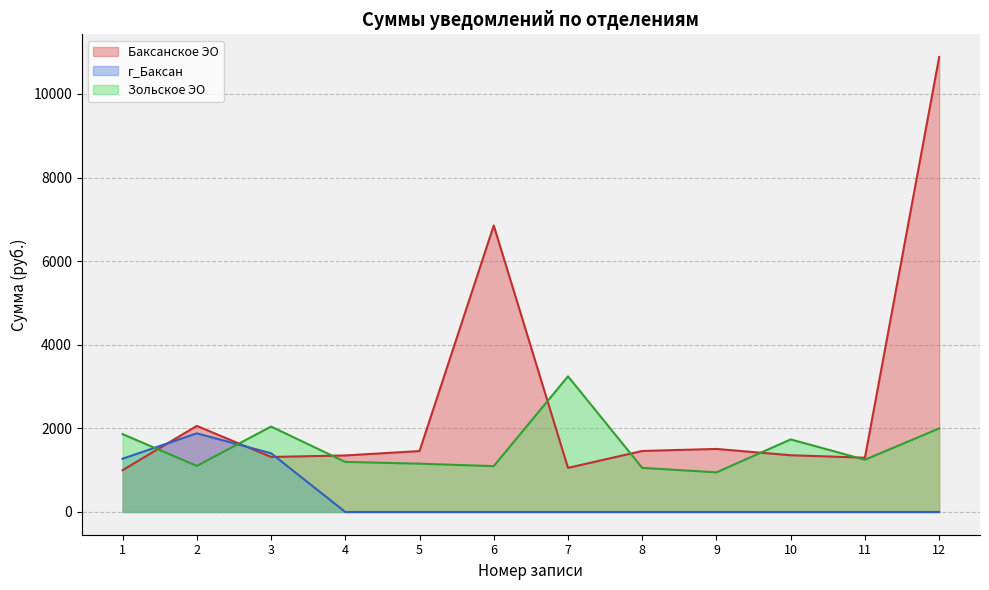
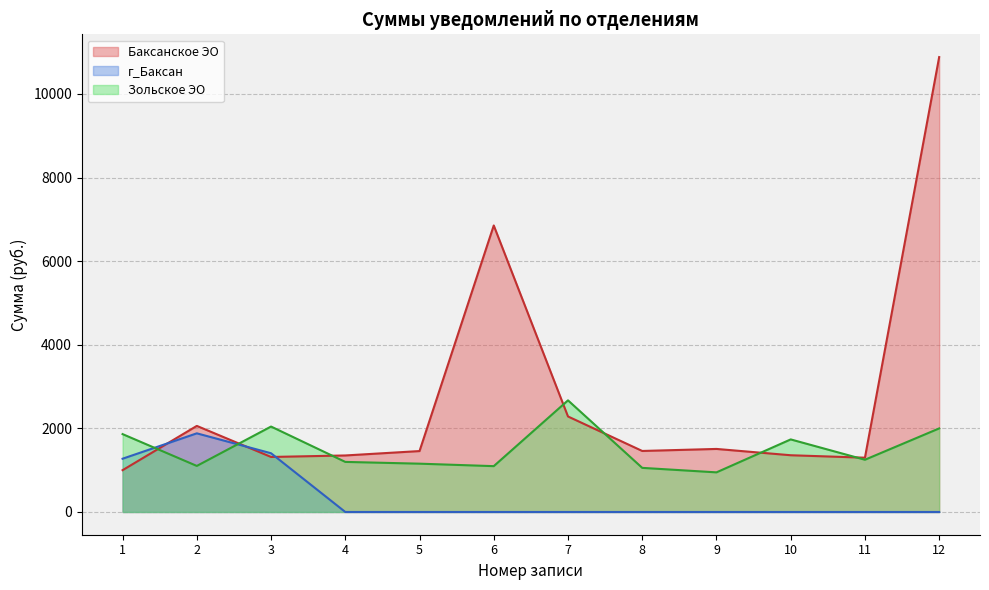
Баксанское ЭО, 7: 1100 -> 2300
Зольское ЭО, 7: 3200 -> 2700
